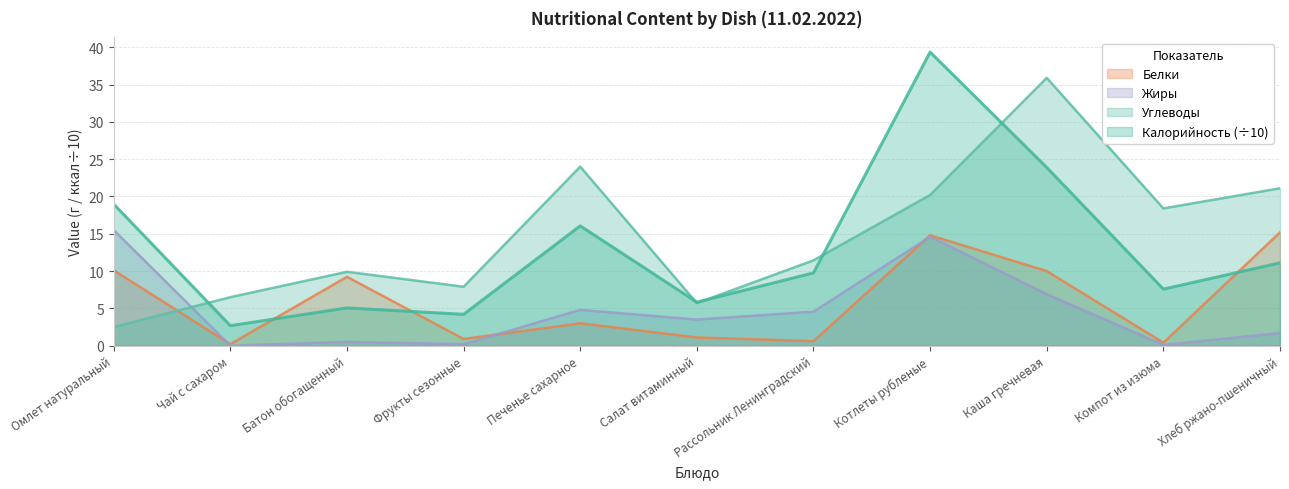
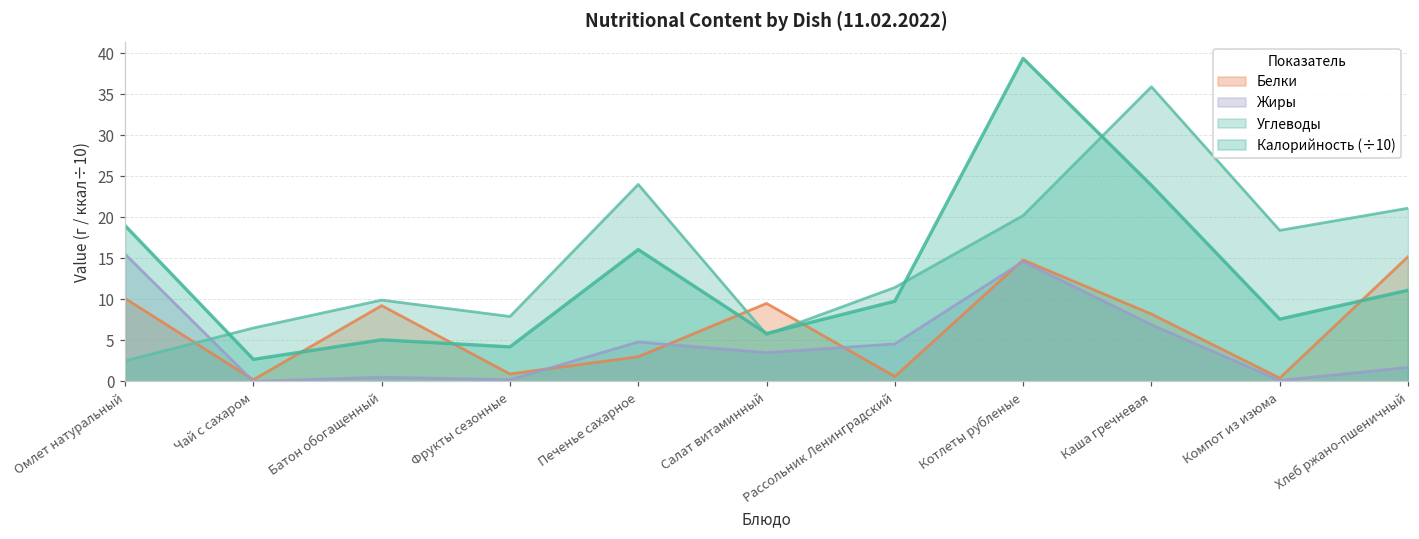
Белки, Салат витаминный: 1 -> 10
Белки, Каша гречневая: 10 -> 8
